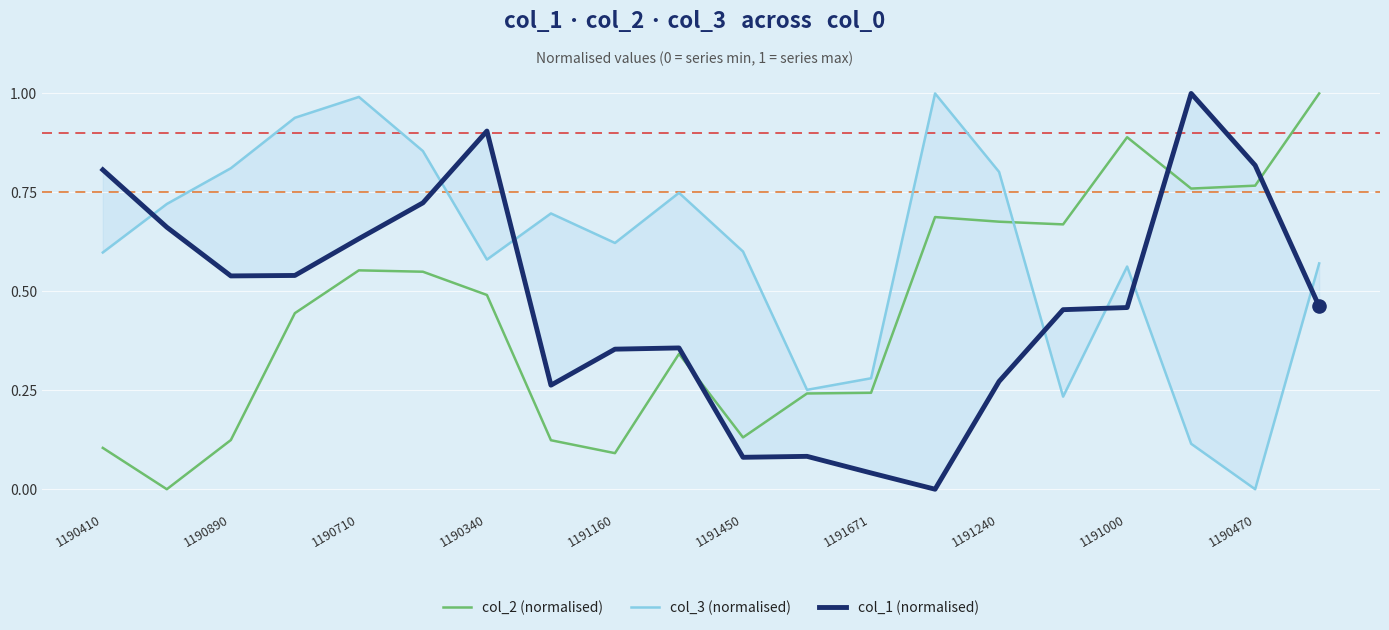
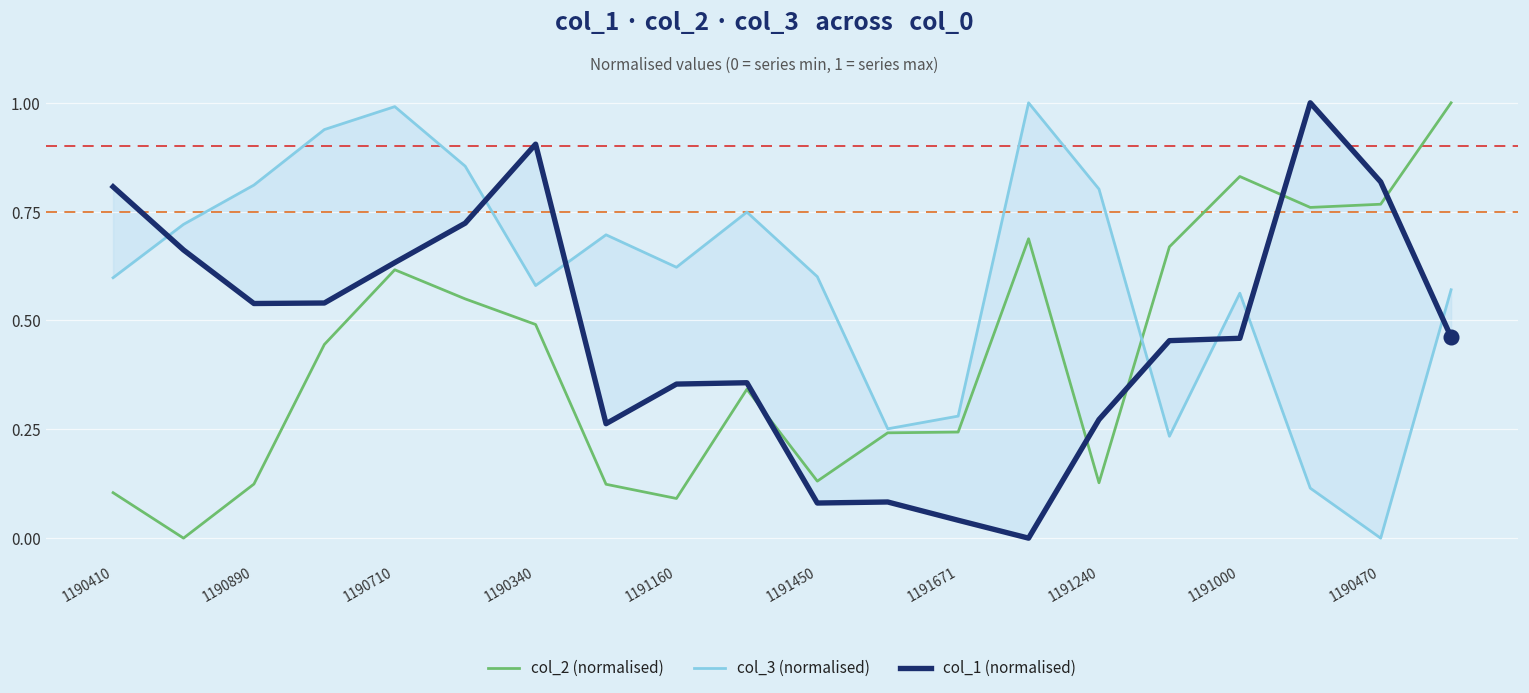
col_2 (normalised), 1190710: 0.55 -> 0.62
col_2 (normalised), 1191240: 0.68 -> 0.13
col_2 (normalised), 1191000: 0.89 -> 0.83
